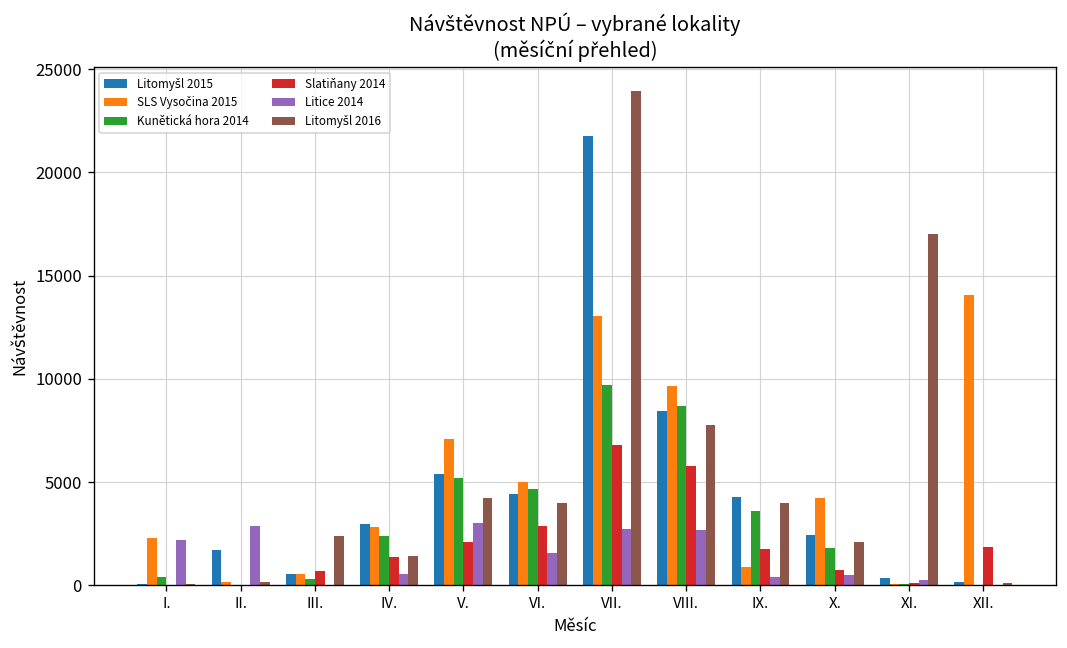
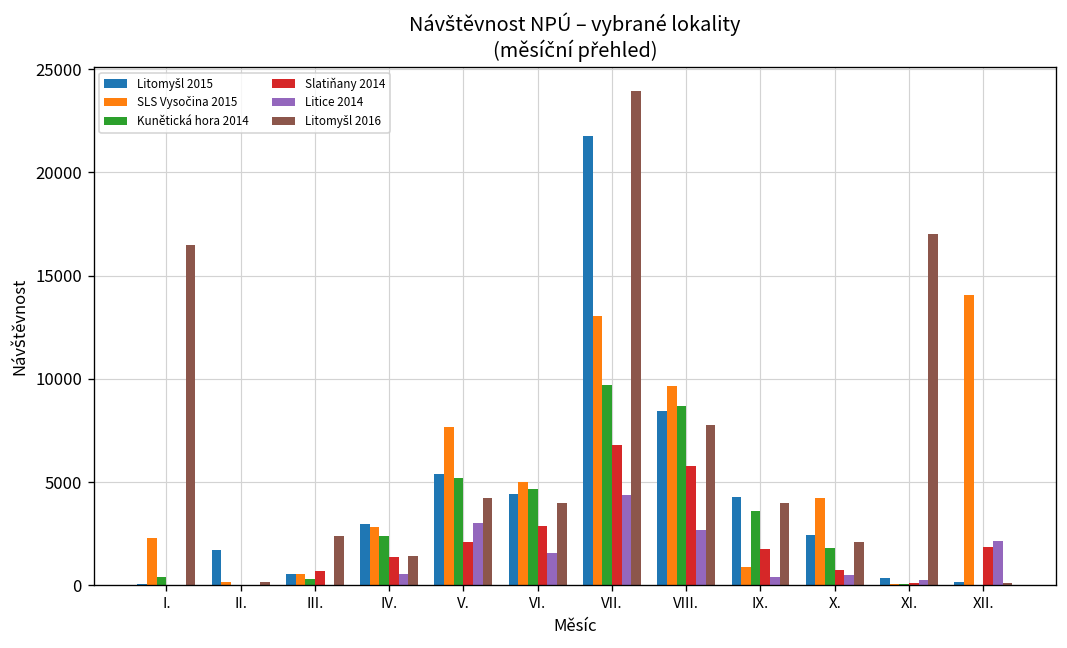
Litice 2014, I.: 2200 -> 0
Litomyšl 2016, I.: 100 -> 16500
Litice 2014, II.: 2900 -> 0
SLS Vysočina 2015, V.: 7100 -> 7700
Litice 2014, VII.: 2700 -> 4400
Litice 2014, XII.: 0 -> 2100
